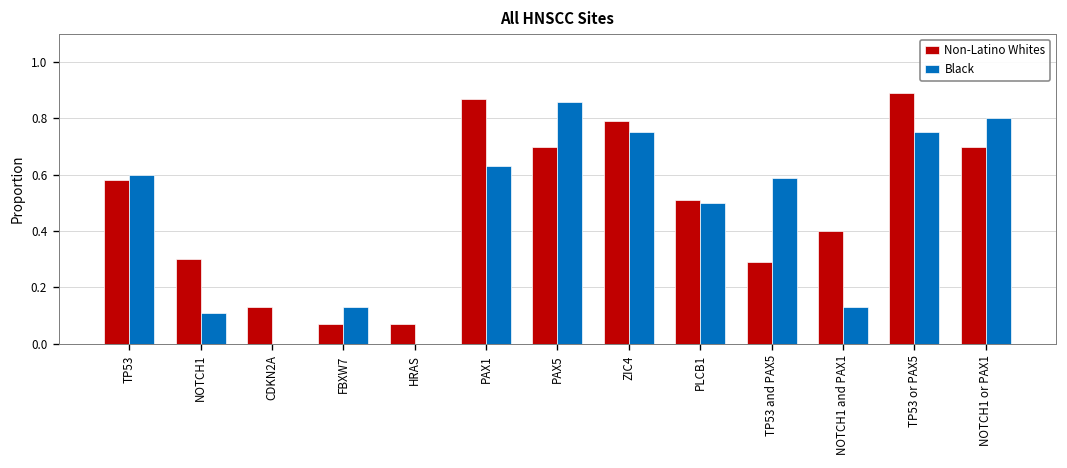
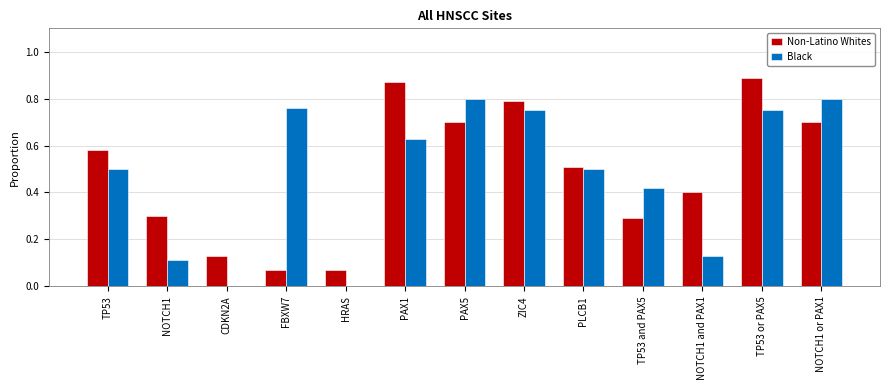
Black, TP53: 0.6 -> 0.5
Black, FBXW7: 0.13 -> 0.76
Black, PAX5: 0.86 -> 0.80
Black, TP53 and PAX5: 0.59 -> 0.42
